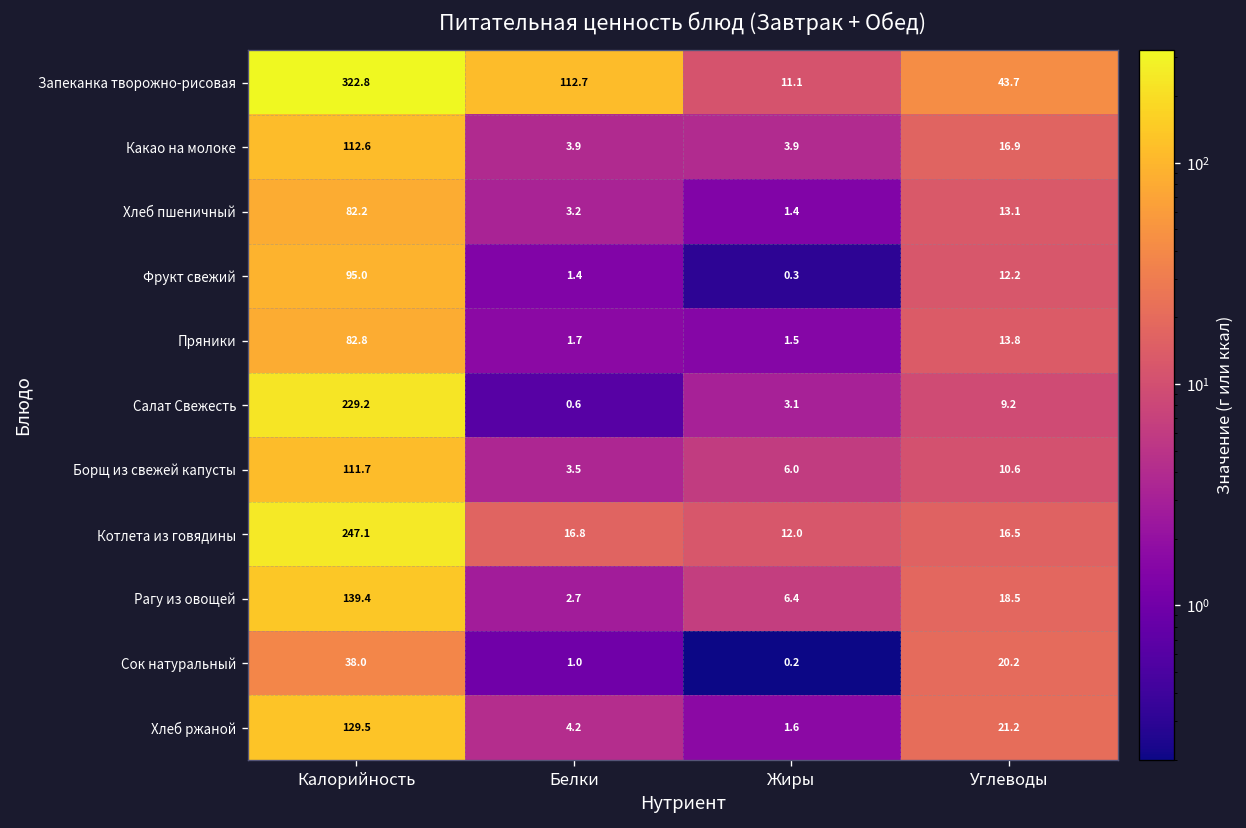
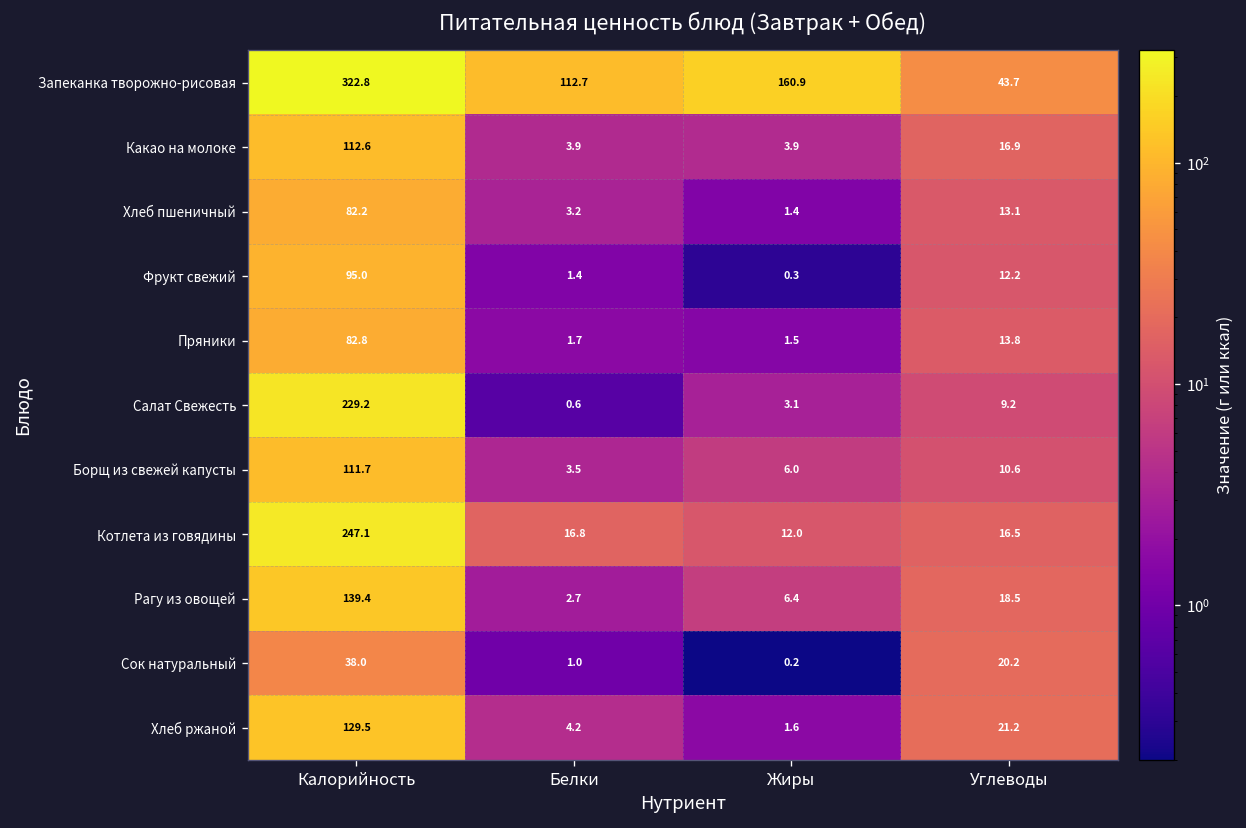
Запеканка творожно-рисовая, Жиры: 11.1 -> 160.9
